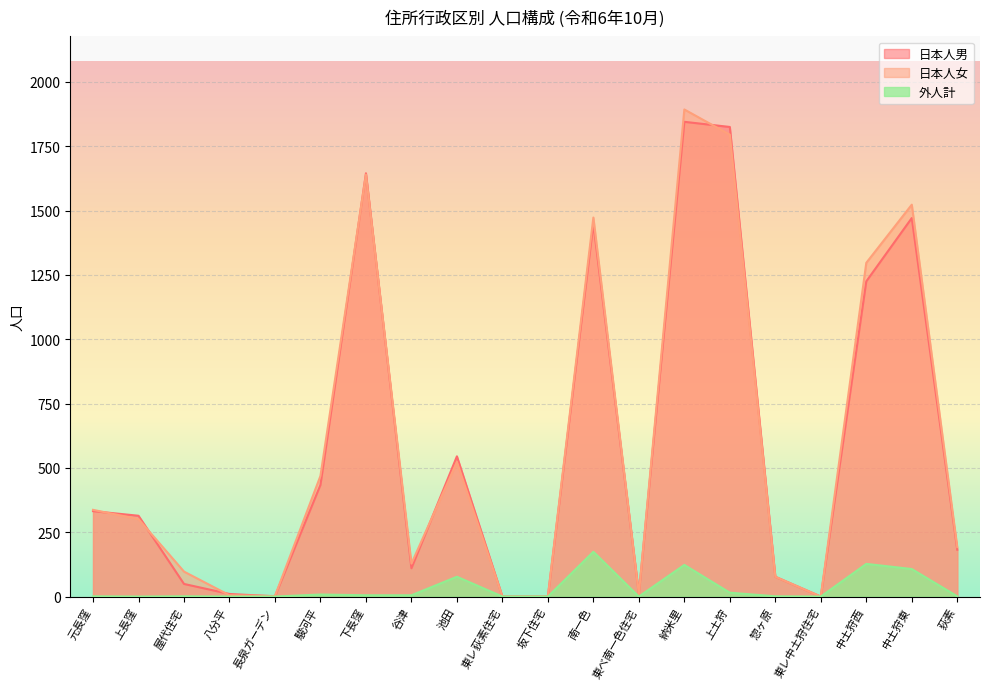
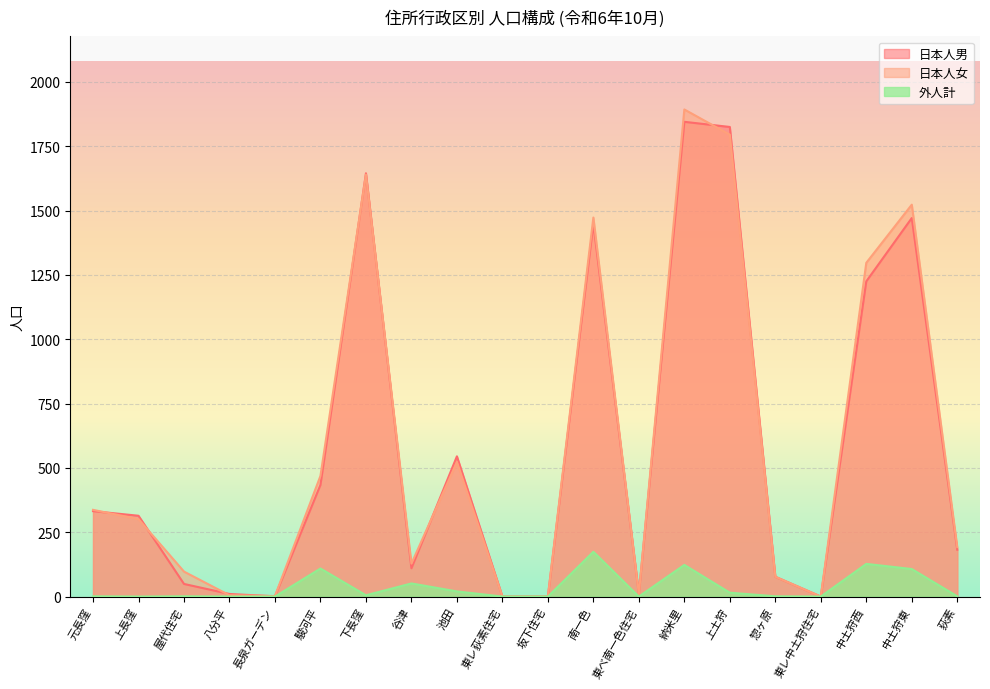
外人計, 駿河平: 10 -> 110
外人計, 谷津: 10 -> 50
外人計, 池田: 80 -> 20
